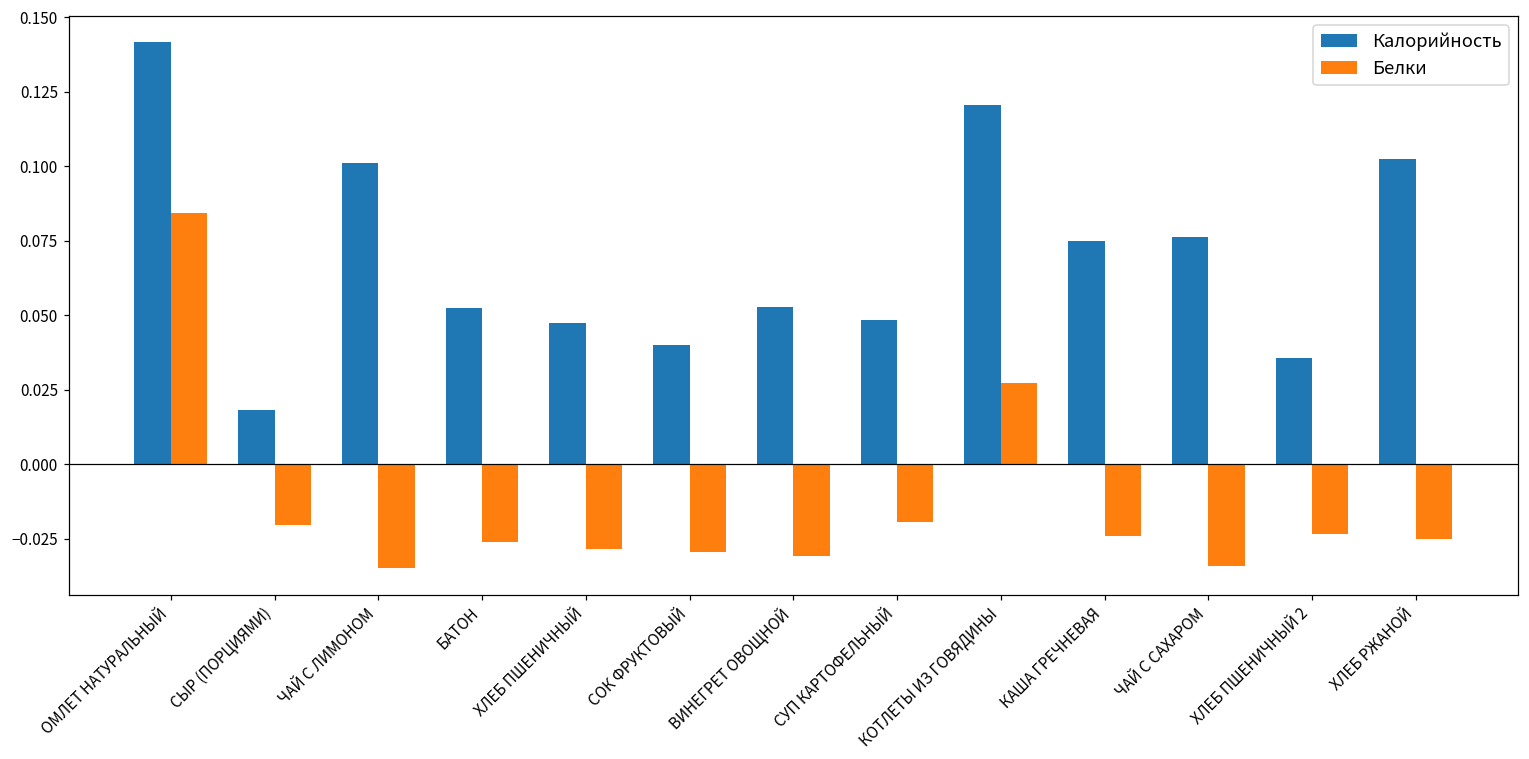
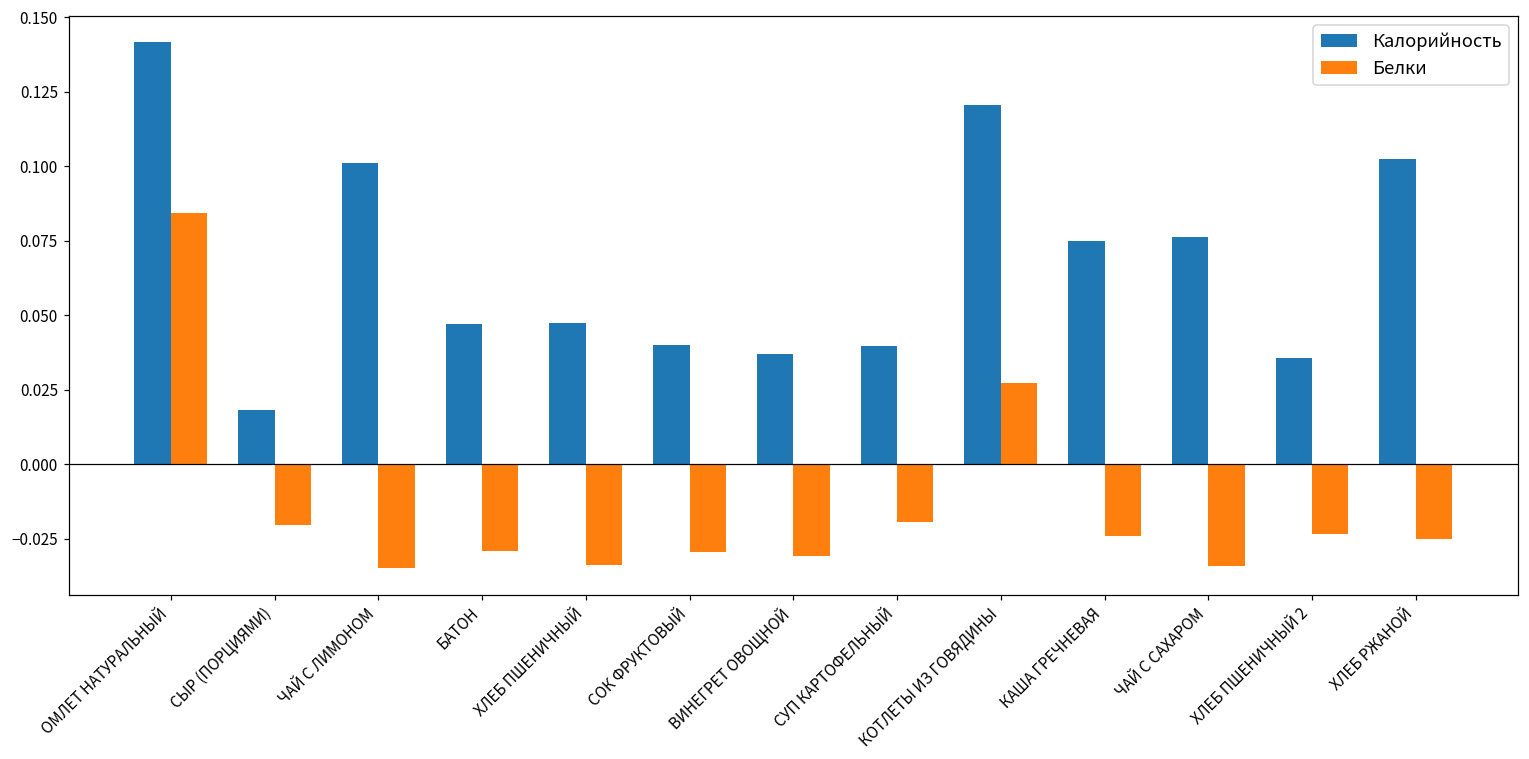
Калорийность, БАТОН: 0.052 -> 0.047
Белки, БАТОН: -0.026 -> -0.029
Белки, ХЛЕБ ПШЕНИЧНЫЙ: -0.028 -> -0.034
Калорийность, ВИНЕГРЕТ ОВОЩНОЙ: 0.053 -> 0.037
Калорийность, СУП КАРТОФЕЛЬНЫЙ: 0.048 -> 0.040
